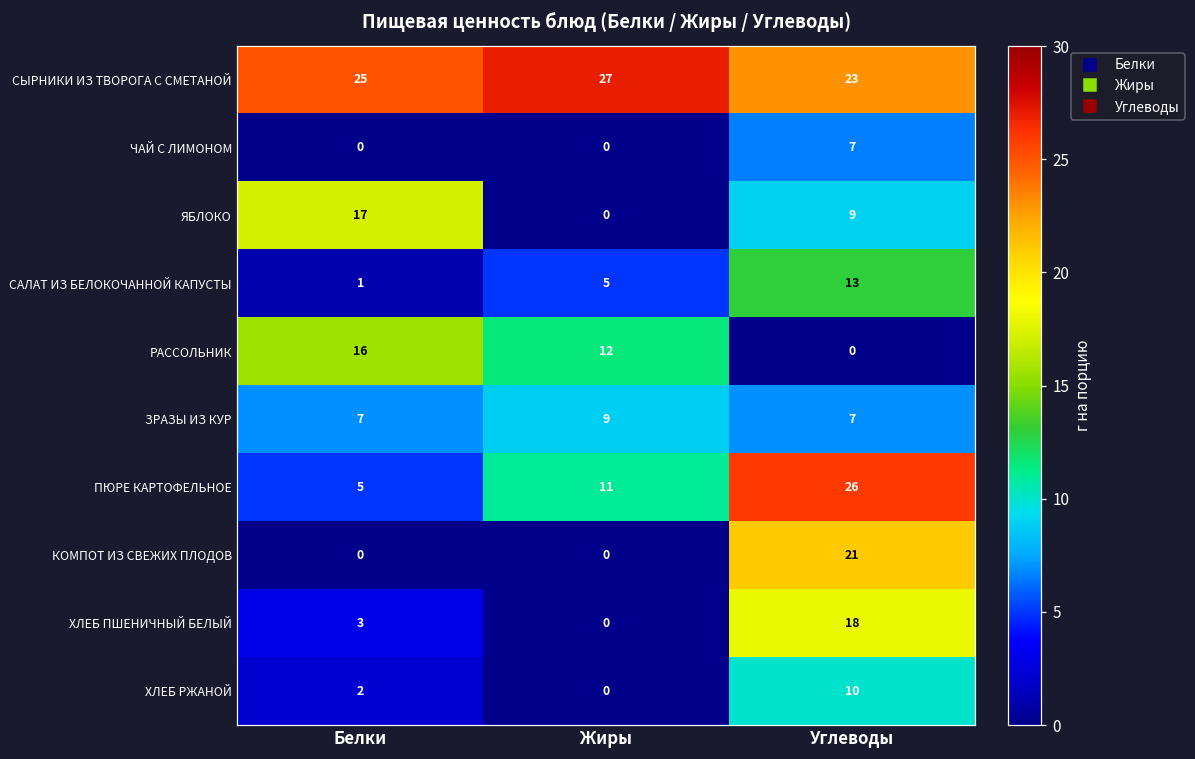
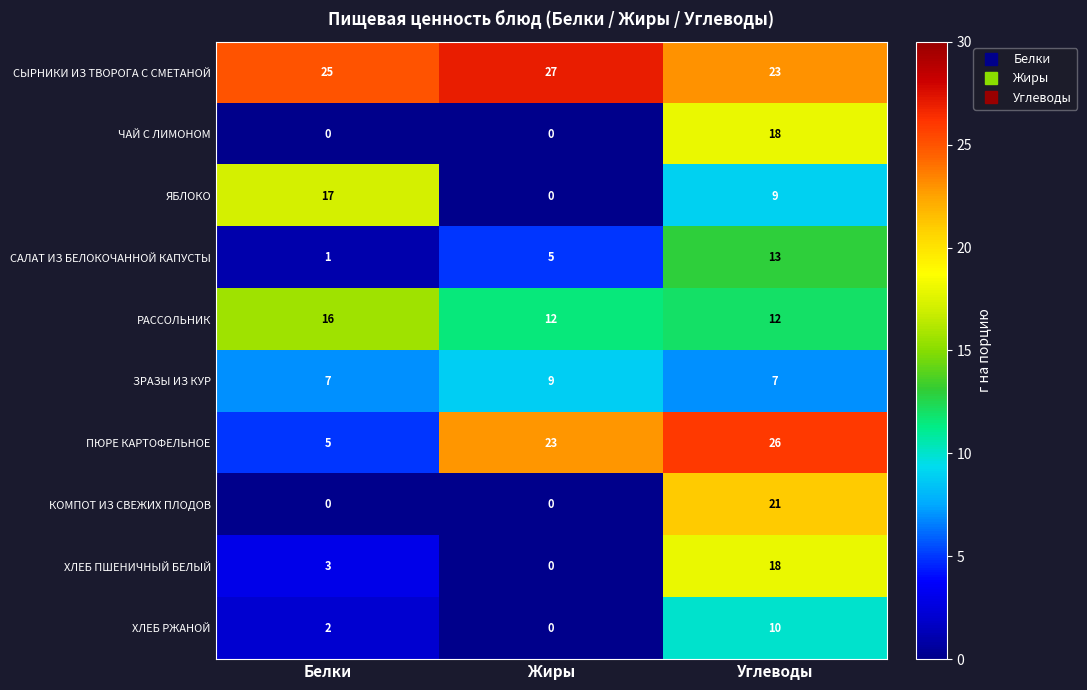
ЧАЙ С ЛИМОНОМ, Углеводы: 7 -> 18
РАССОЛЬНИК, Углеводы: 0 -> 12
ПЮРЕ КАРТОФЕЛЬНОЕ, Жиры: 11 -> 23
